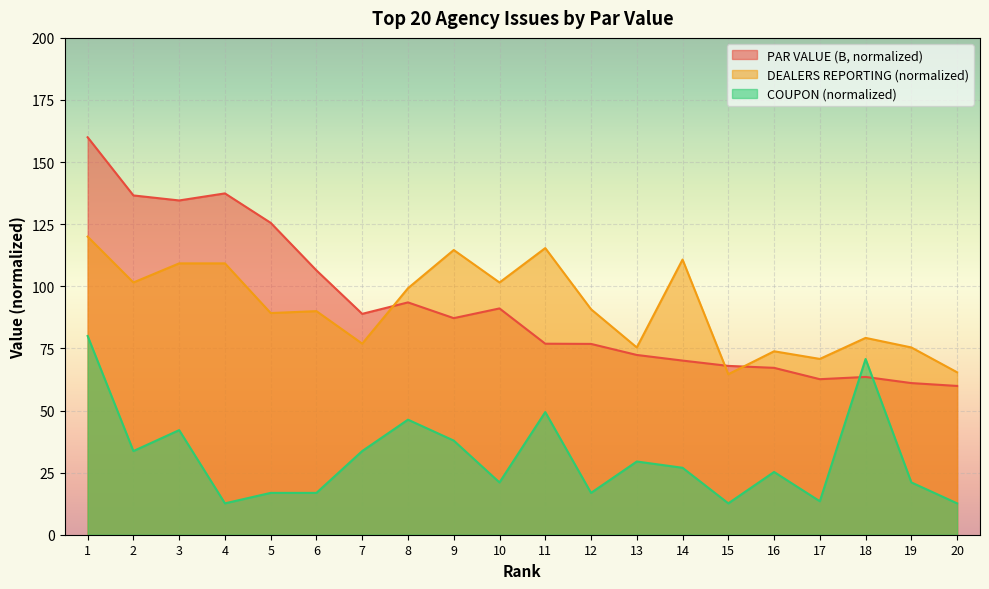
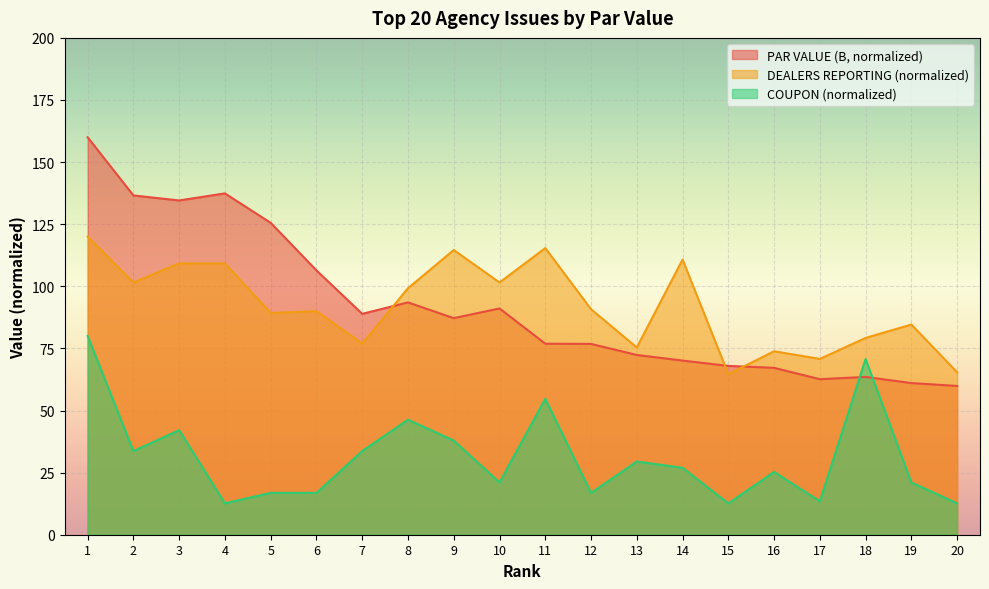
COUPON (normalized), 11: 49 -> 55
DEALERS REPORTING (normalized), 19: 75 -> 85
